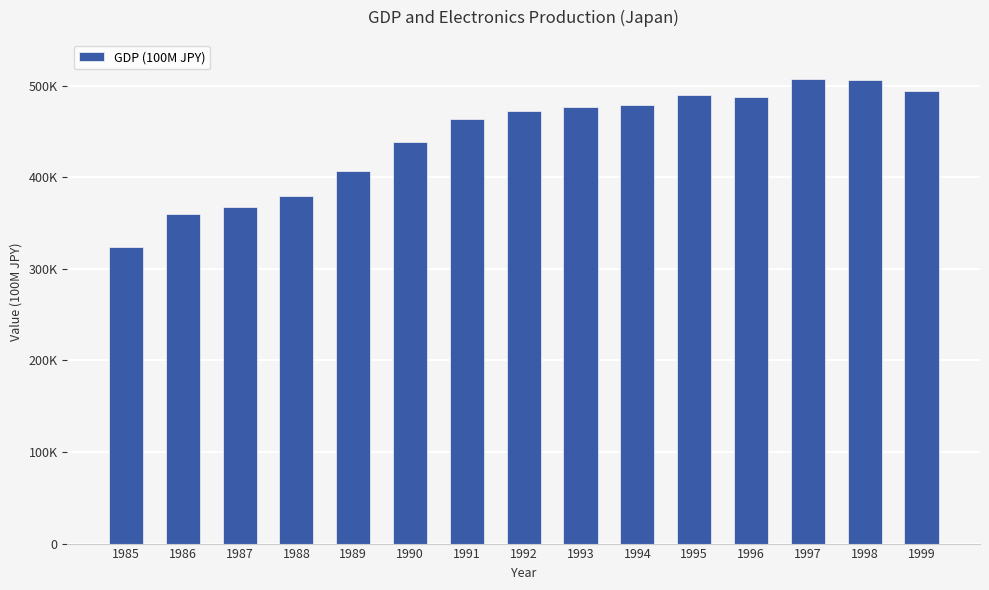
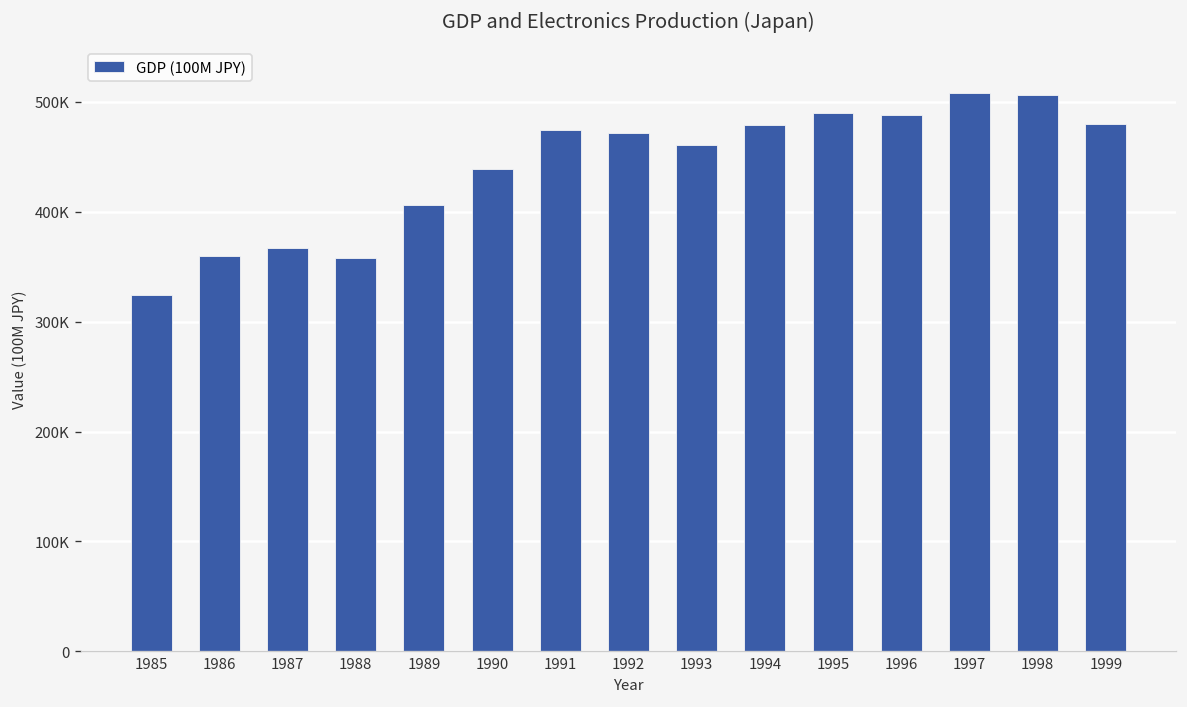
1988: 380000 -> 360000
1991: 460000 -> 470000
1993: 480000 -> 460000
1999: 490000 -> 480000
